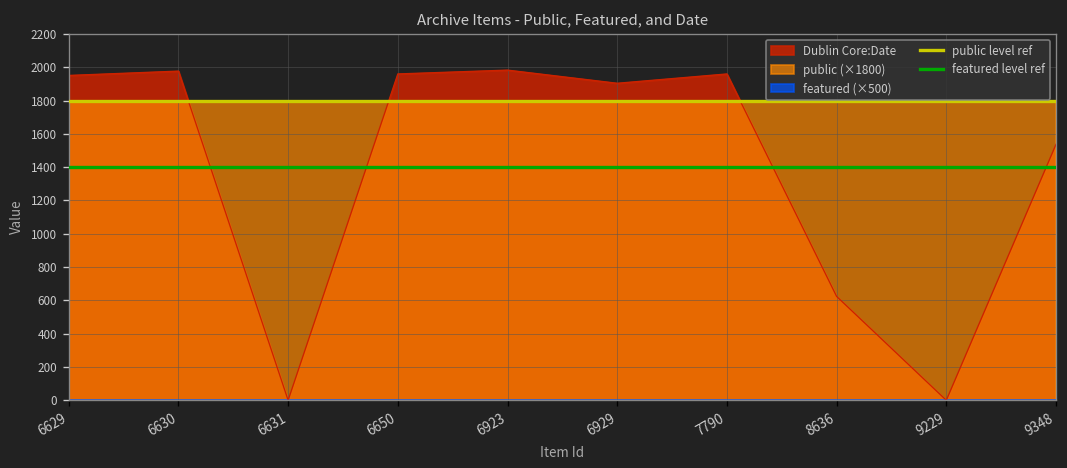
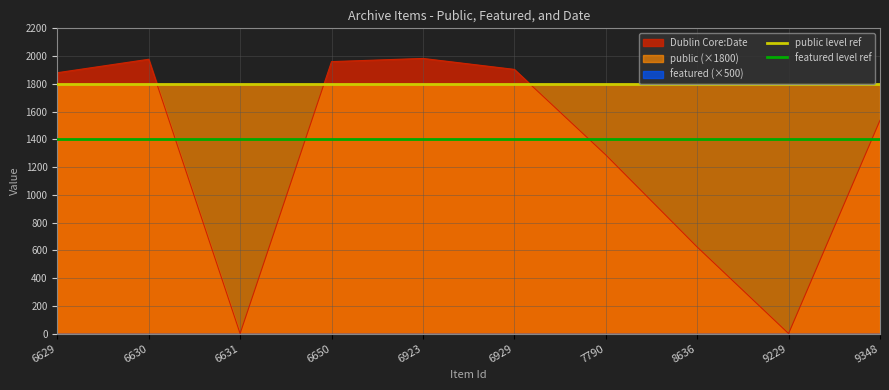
Dublin Core:Date, 6629: 1950 -> 1880
Dublin Core:Date, 7790: 1960 -> 1290
